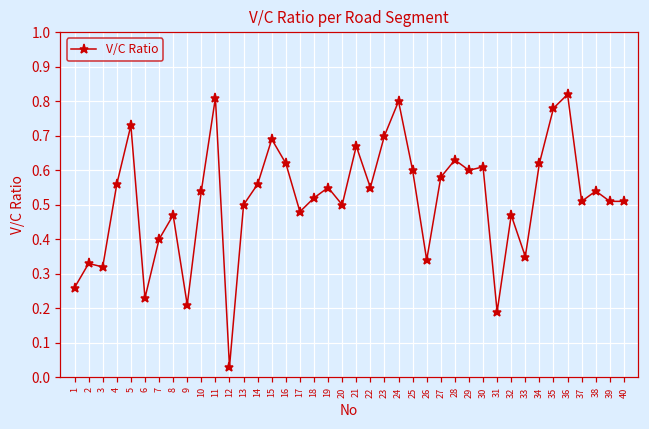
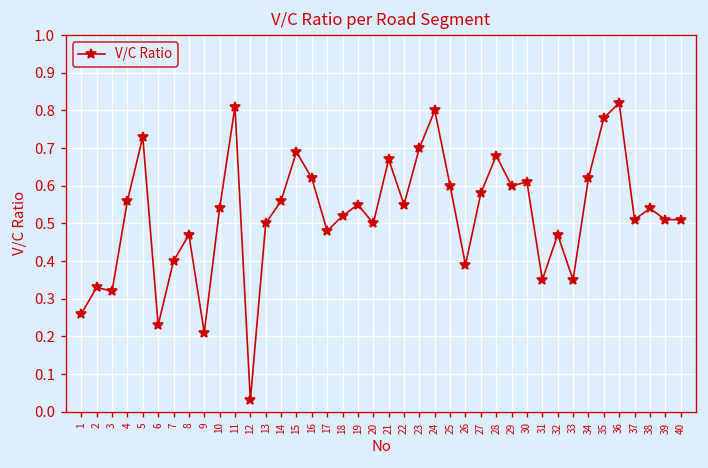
26: 0.34 -> 0.39
28: 0.63 -> 0.68
31: 0.19 -> 0.35
